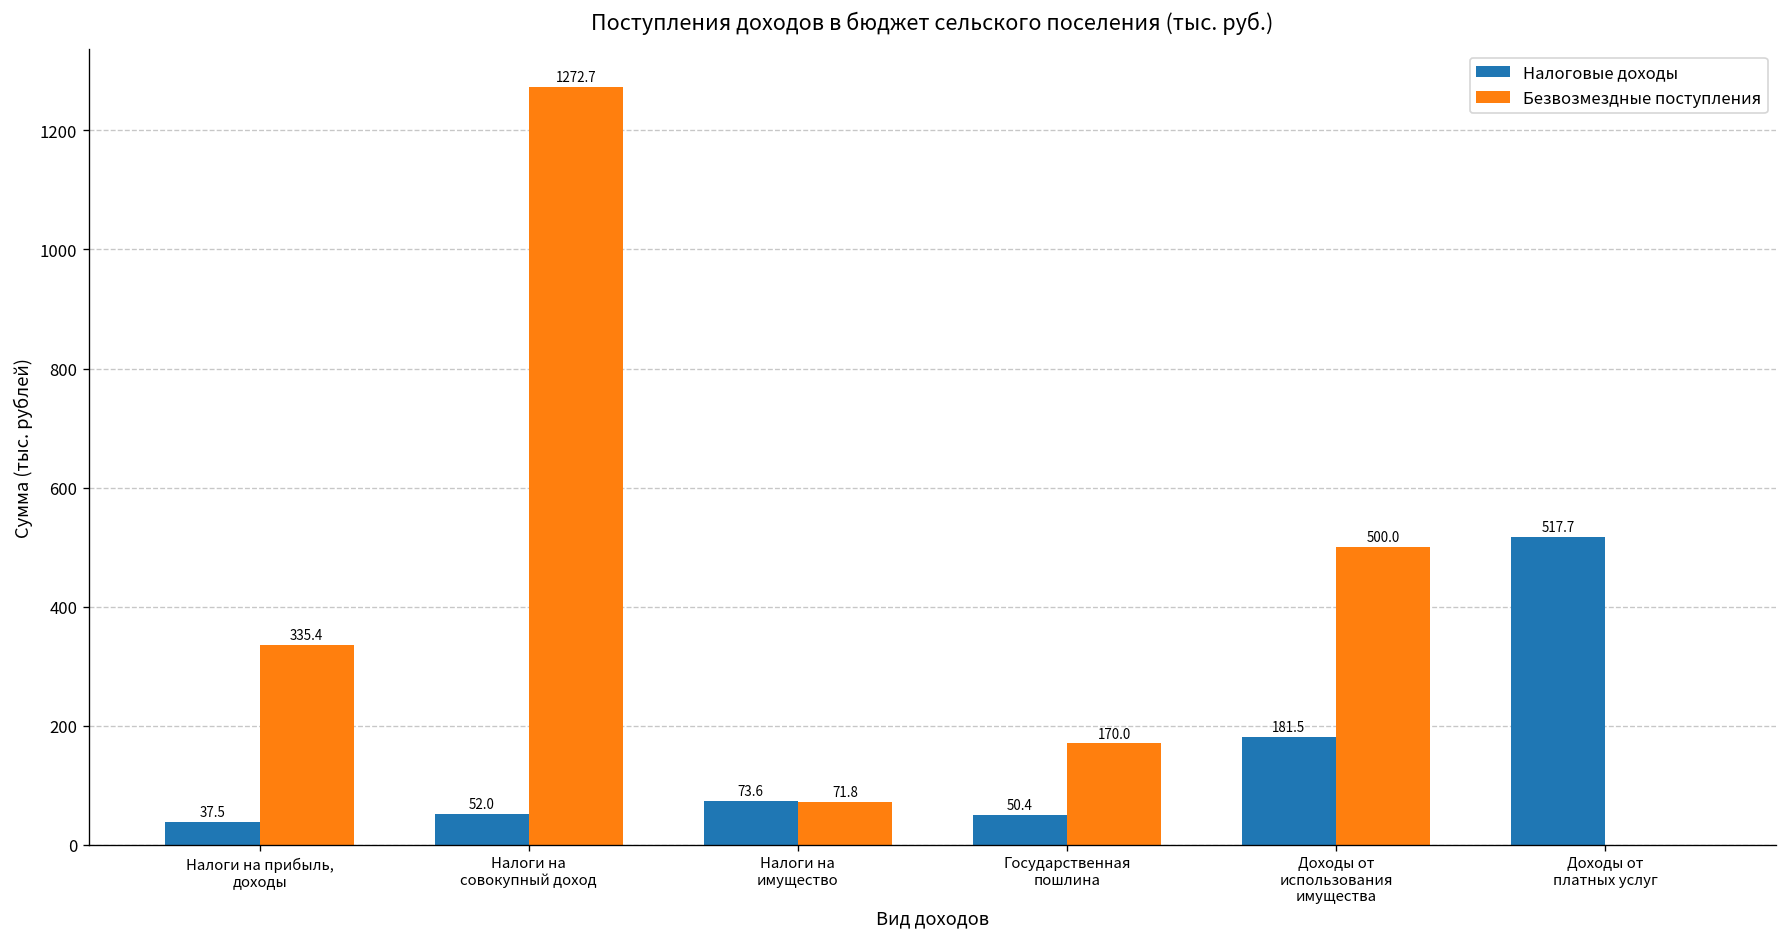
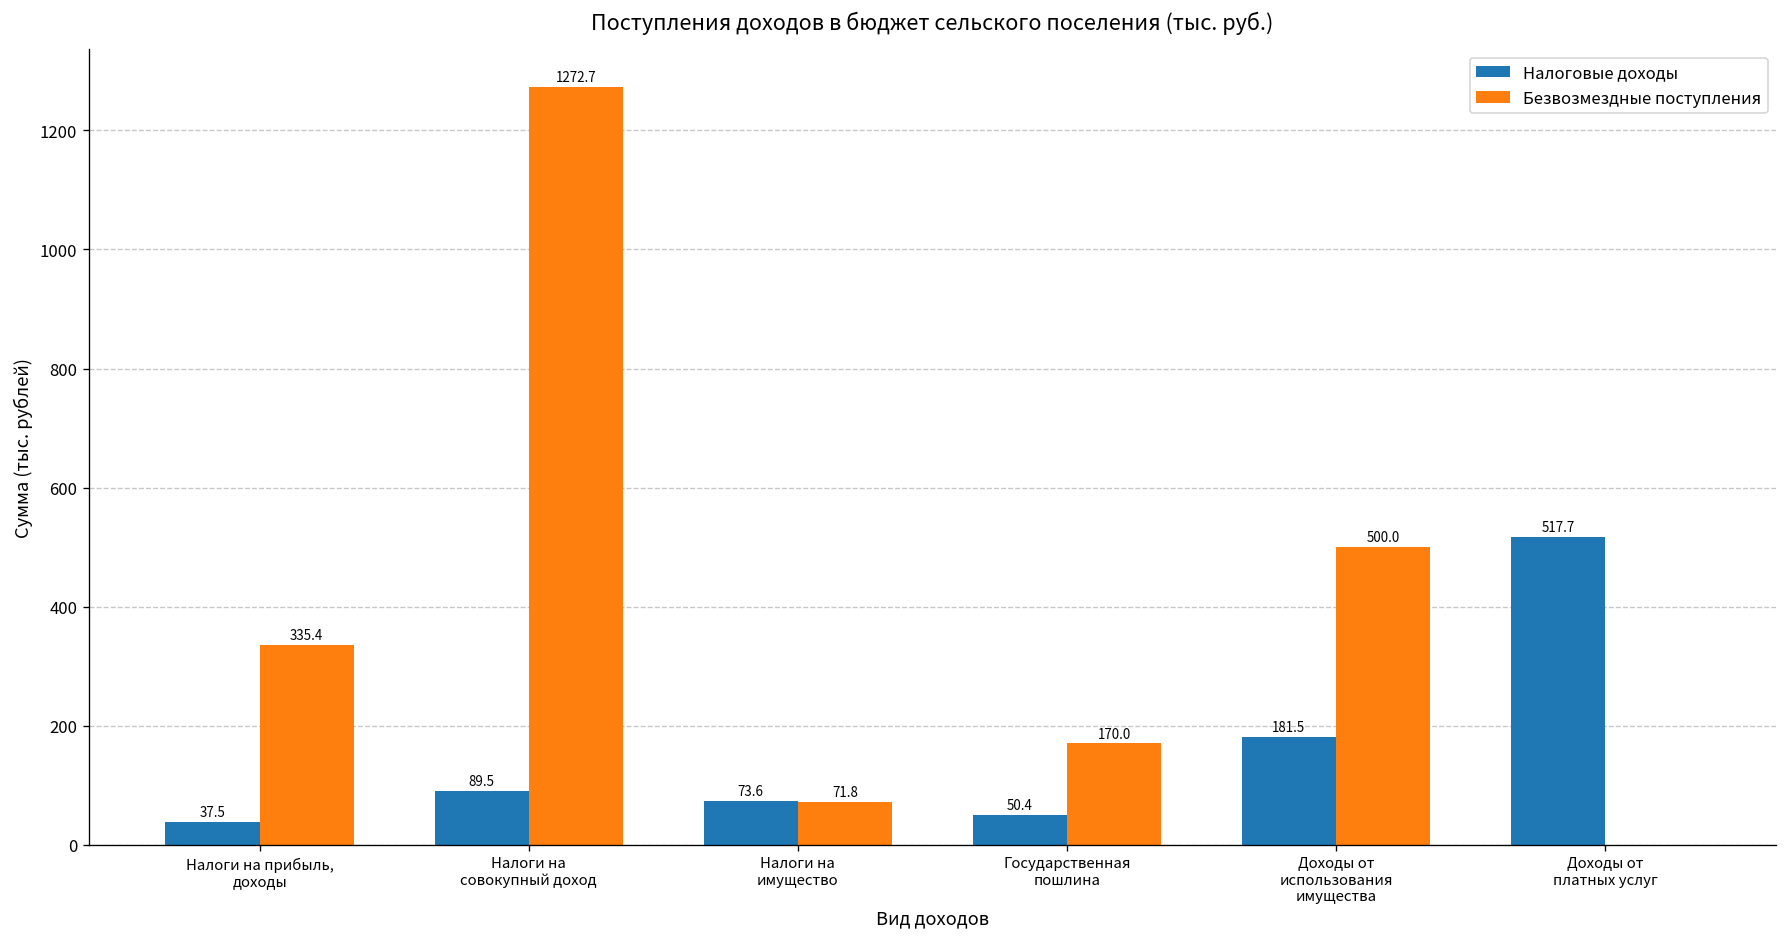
Налоговые доходы, Налоги на совокупный доход: 52.0 -> 89.5
